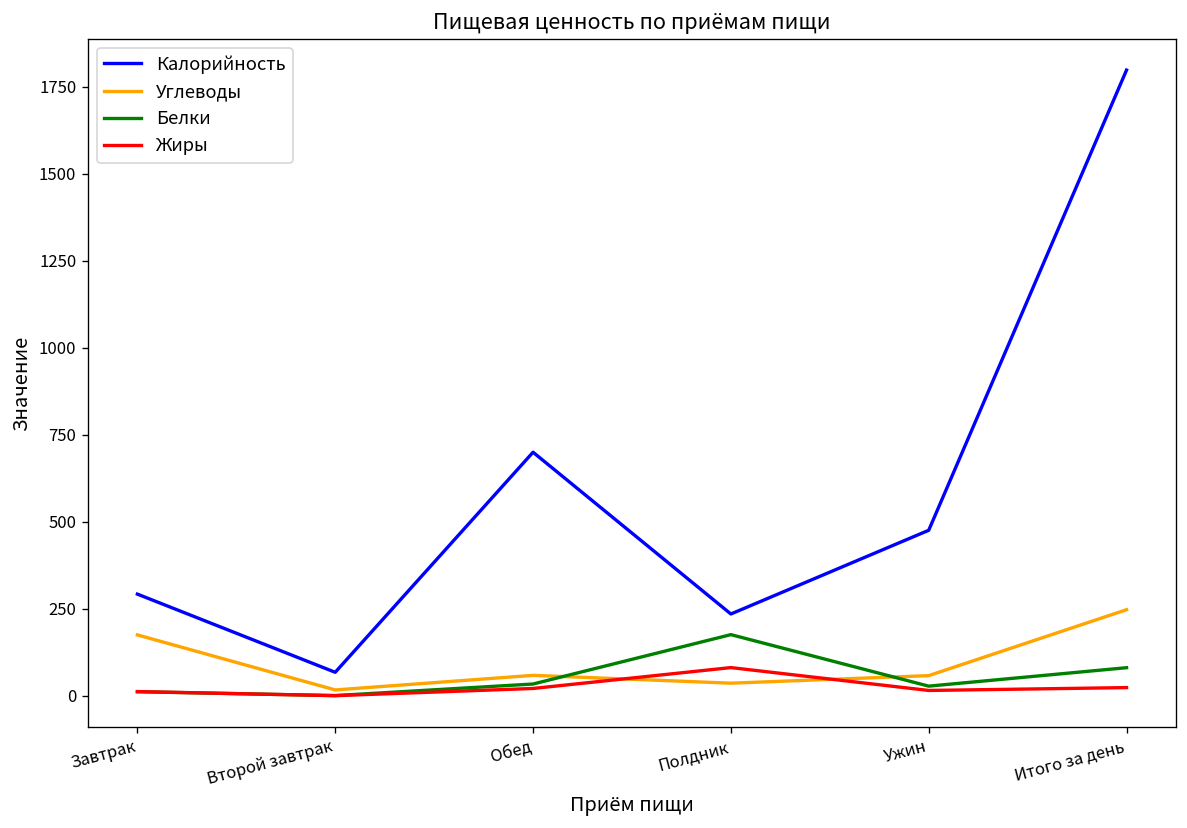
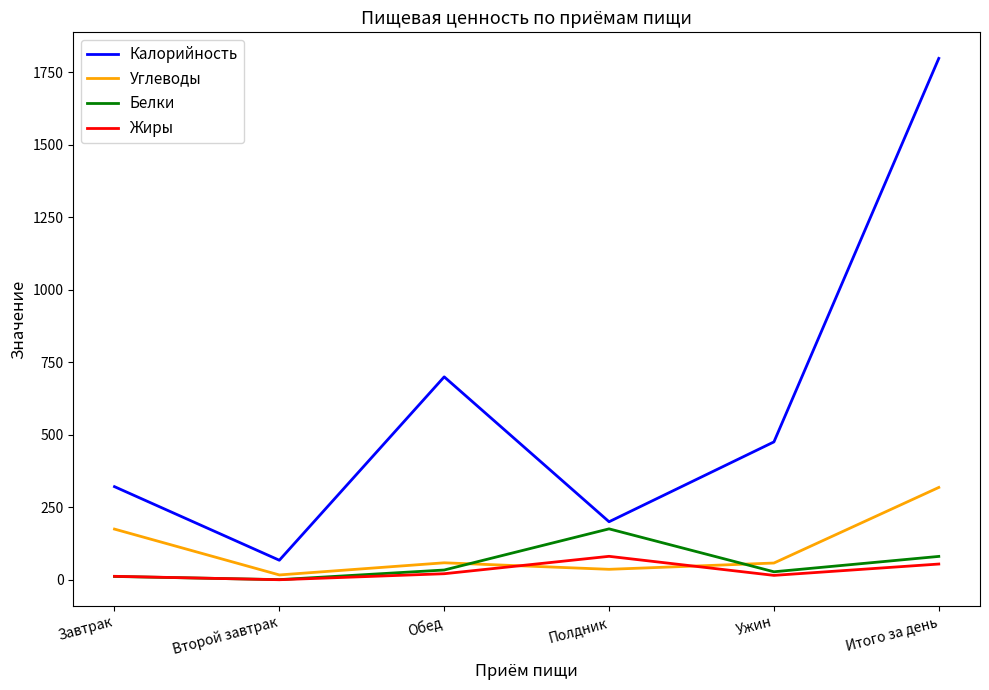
Калорийность, Завтрак: 290 -> 320
Калорийность, Полдник: 230 -> 200
Углеводы, Итого за день: 250 -> 320
Жиры, Итого за день: 20 -> 50
